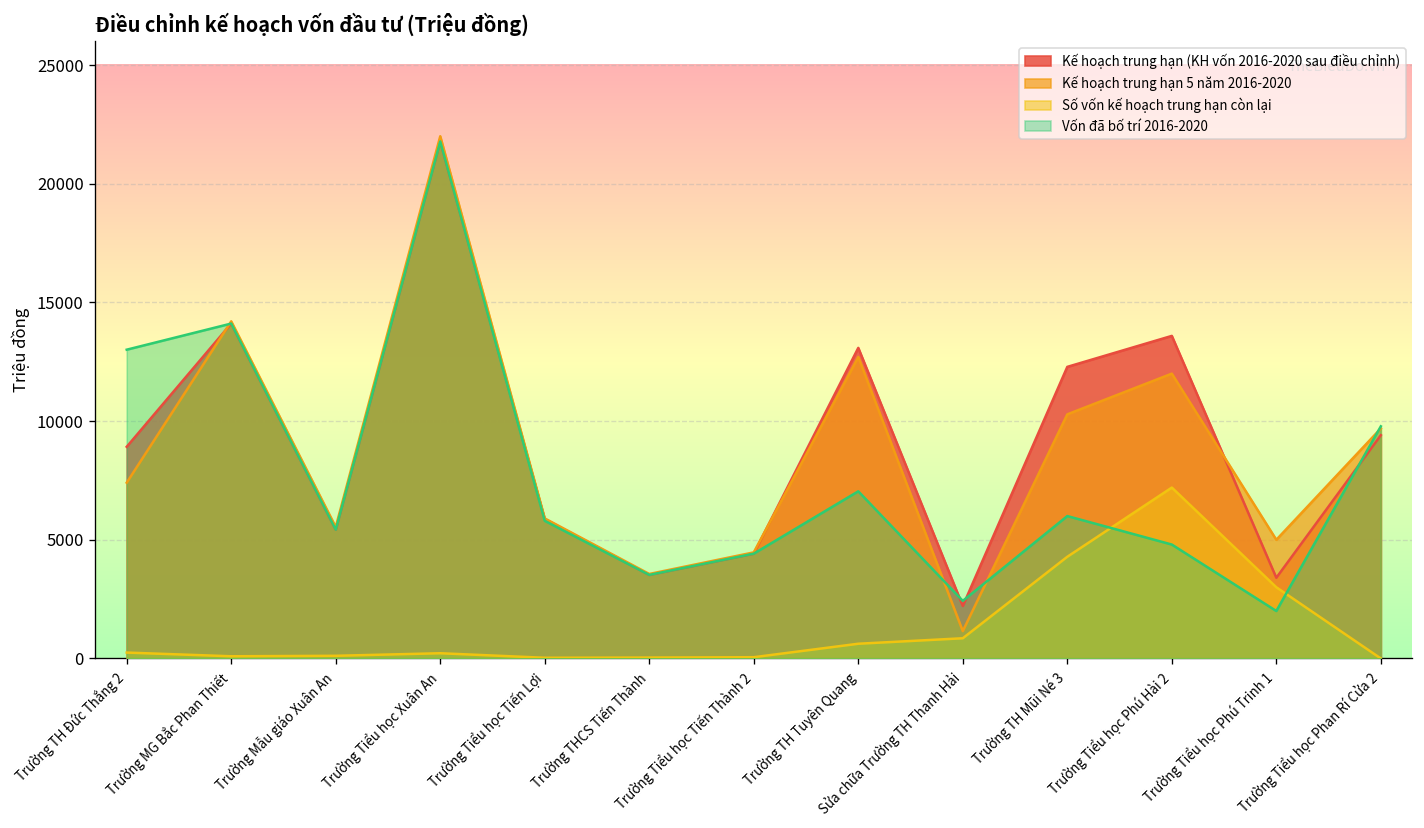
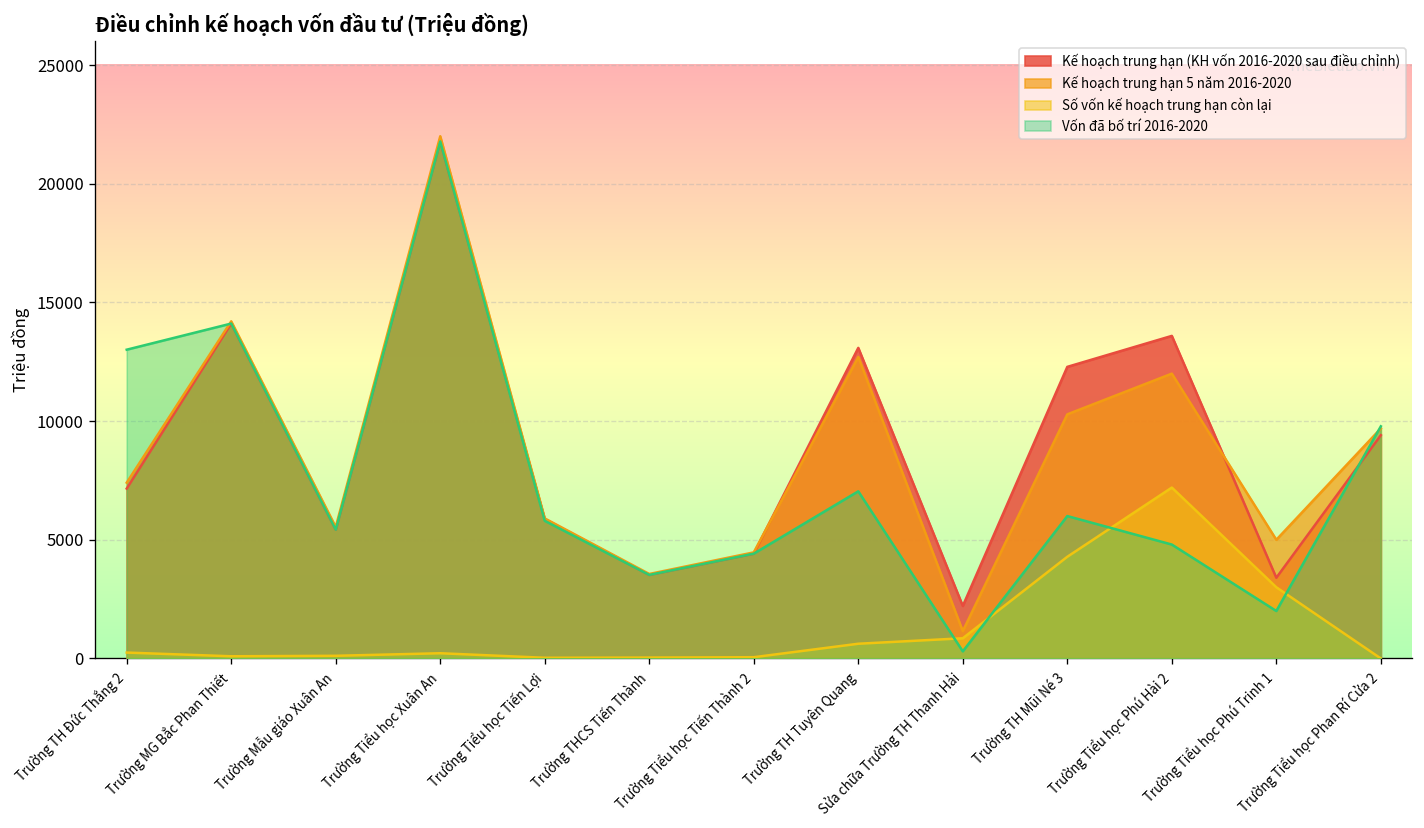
Kế hoạch trung hạn (KH vốn 2016-2020 sau điều chỉnh), Trường TH Đức Thắng 2: 8900 -> 7200
Vốn đã bố trí 2016-2020, Sửa chữa Trường TH Thanh Hải: 2400 -> 300
